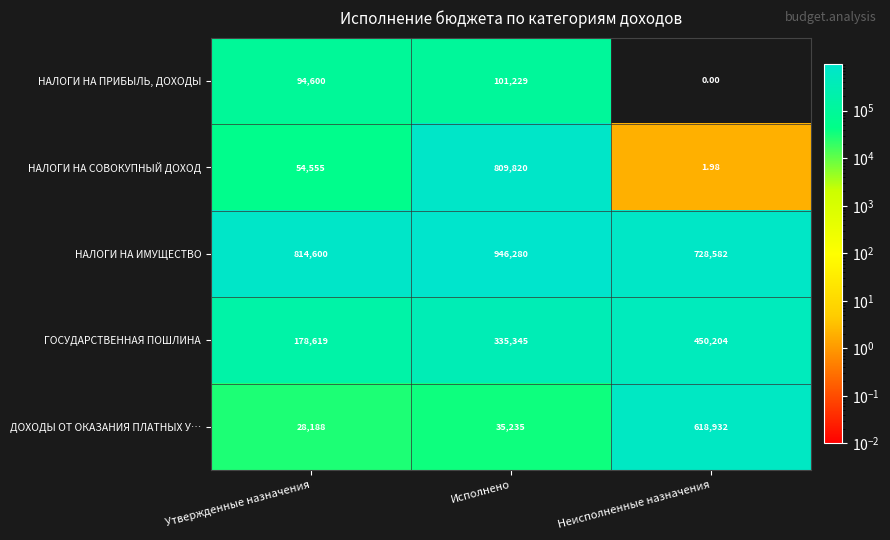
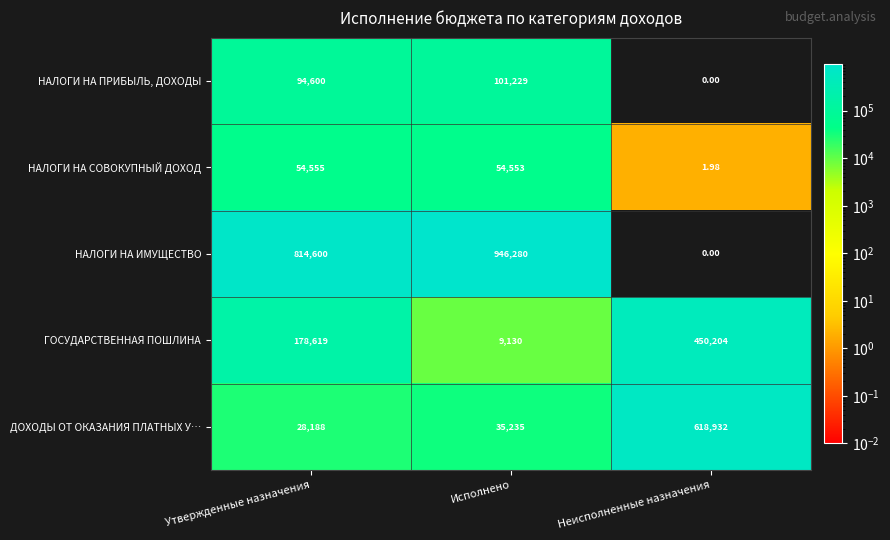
НАЛОГИ НА СОВОКУПНЫЙ ДОХОД, Исполнено: 809,820 -> 54,553
НАЛОГИ НА ИМУЩЕСТВО, Неисполненные назначения: 728,582 -> 0.00
ГОСУДАРСТВЕННАЯ ПОШЛИНА, Исполнено: 335,345 -> 9,130
